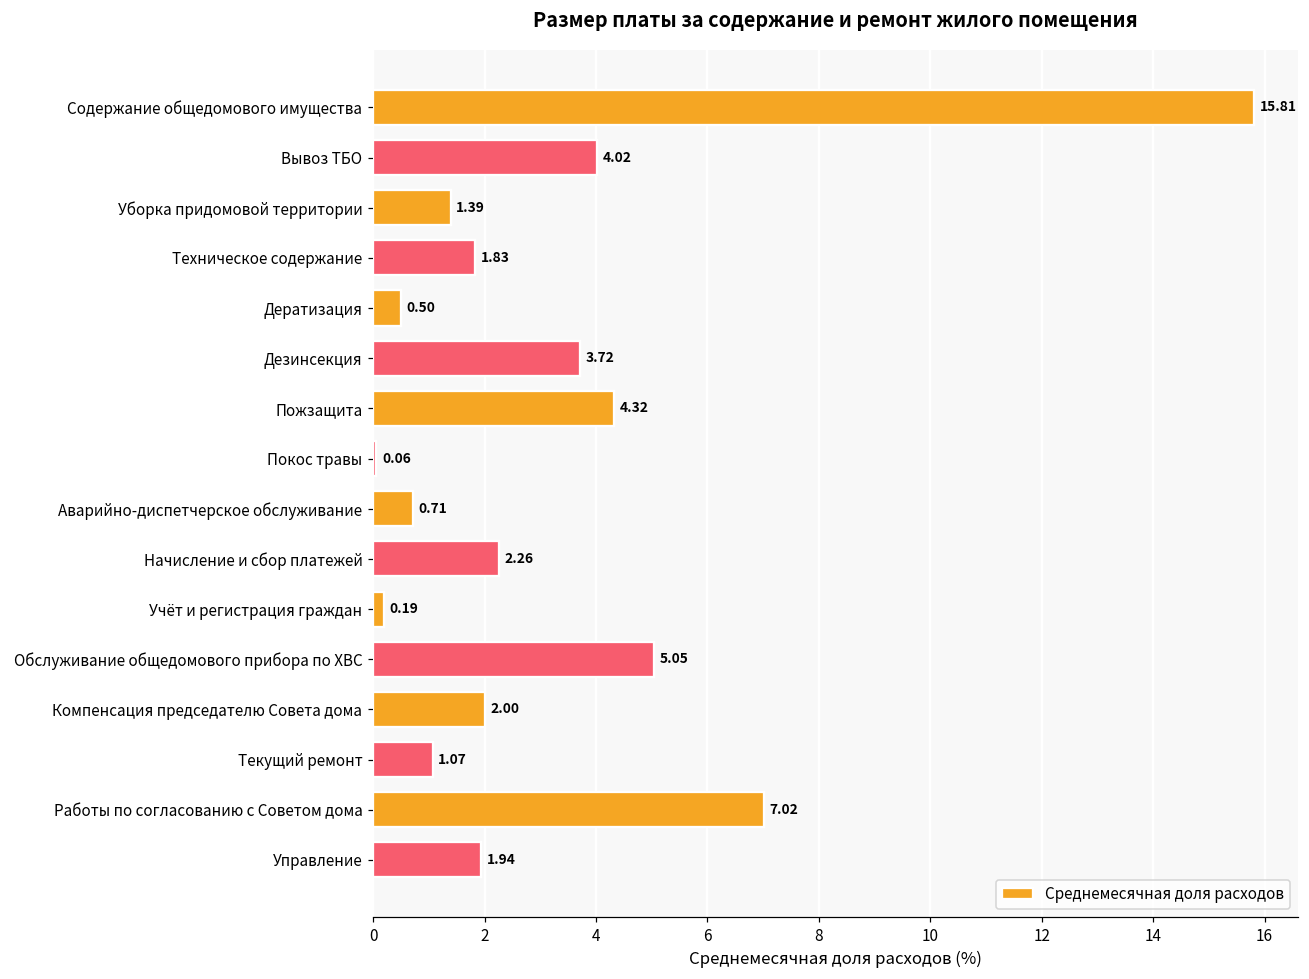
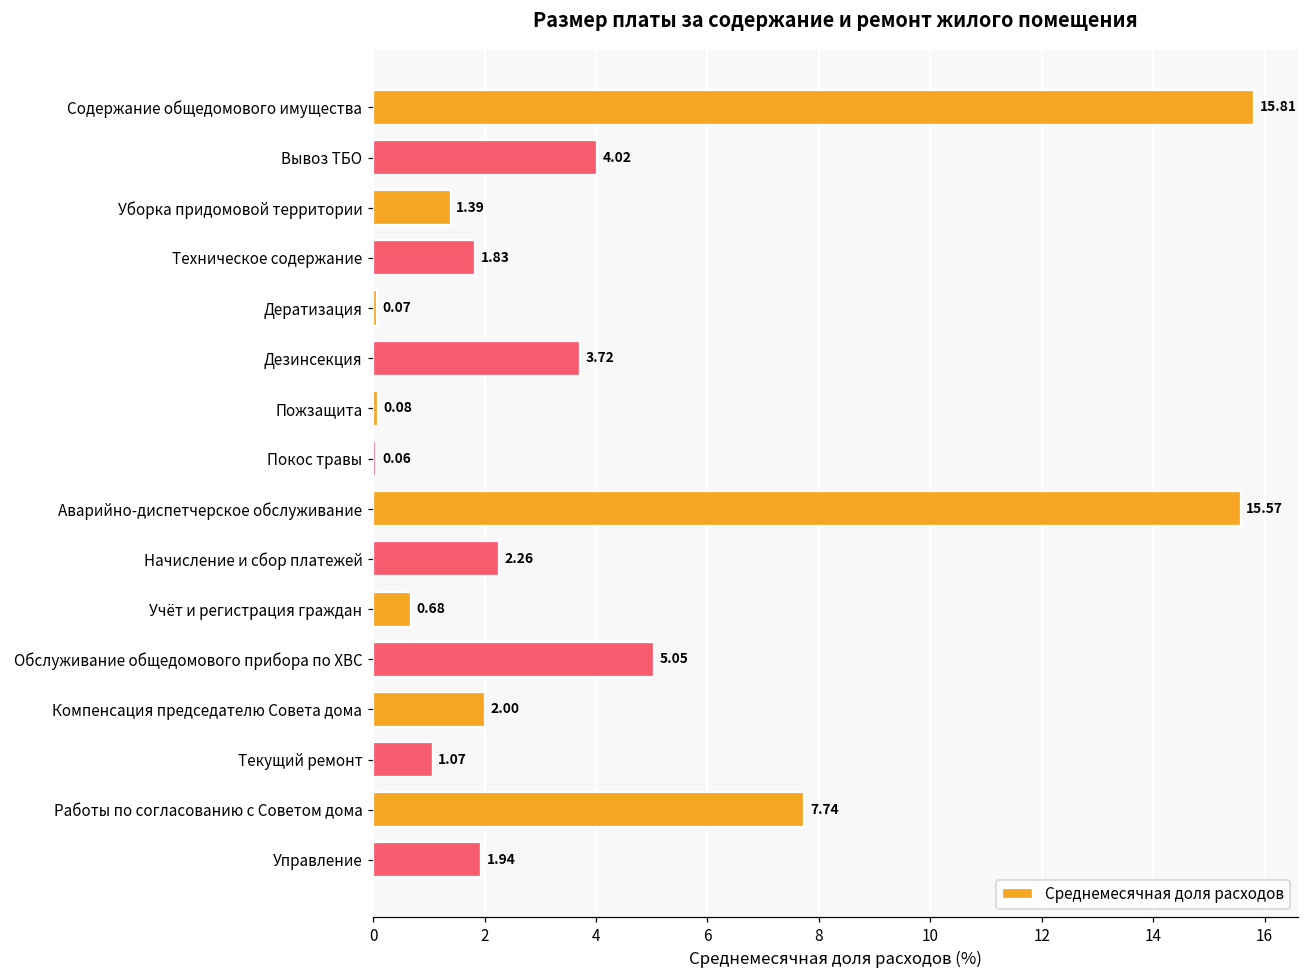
Дератизация: 0.50 -> 0.07
Пожзащита: 4.32 -> 0.08
Аварийно-диспетчерское обслуживание: 0.71 -> 15.57
Учёт и регистрация граждан: 0.19 -> 0.68
Работы по согласованию с Советом дома: 7.02 -> 7.74
